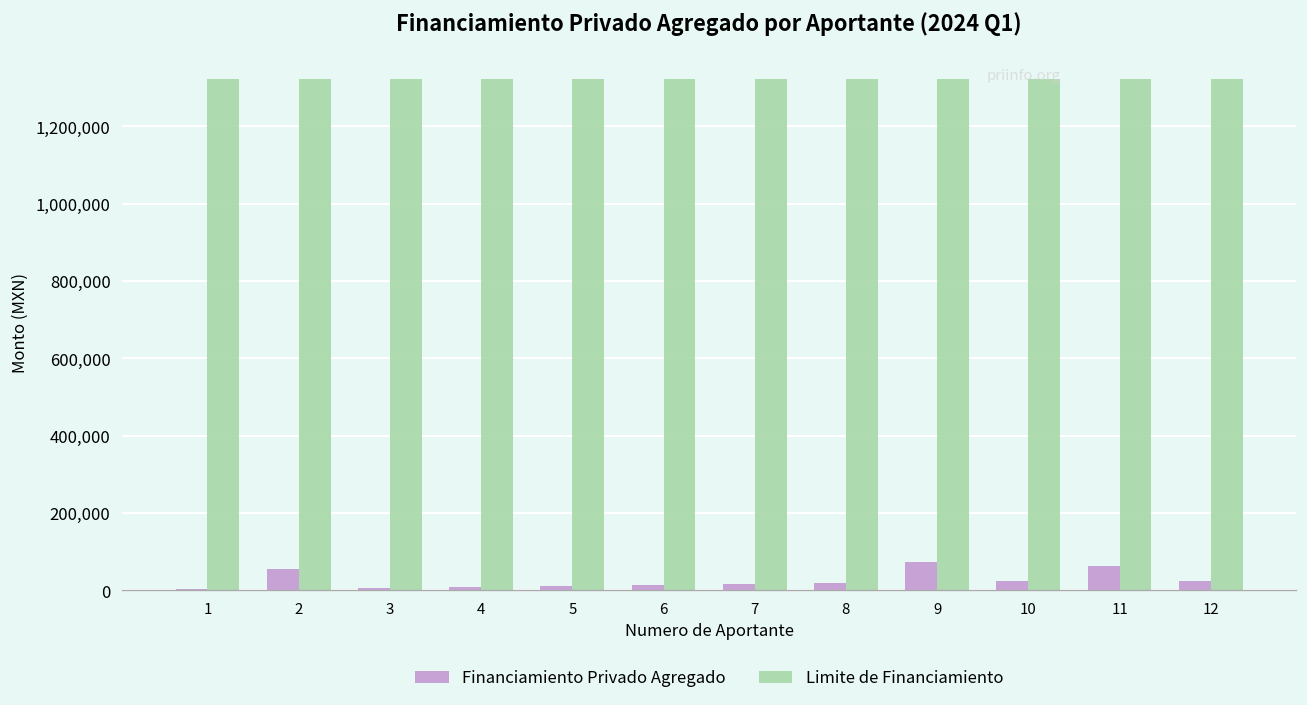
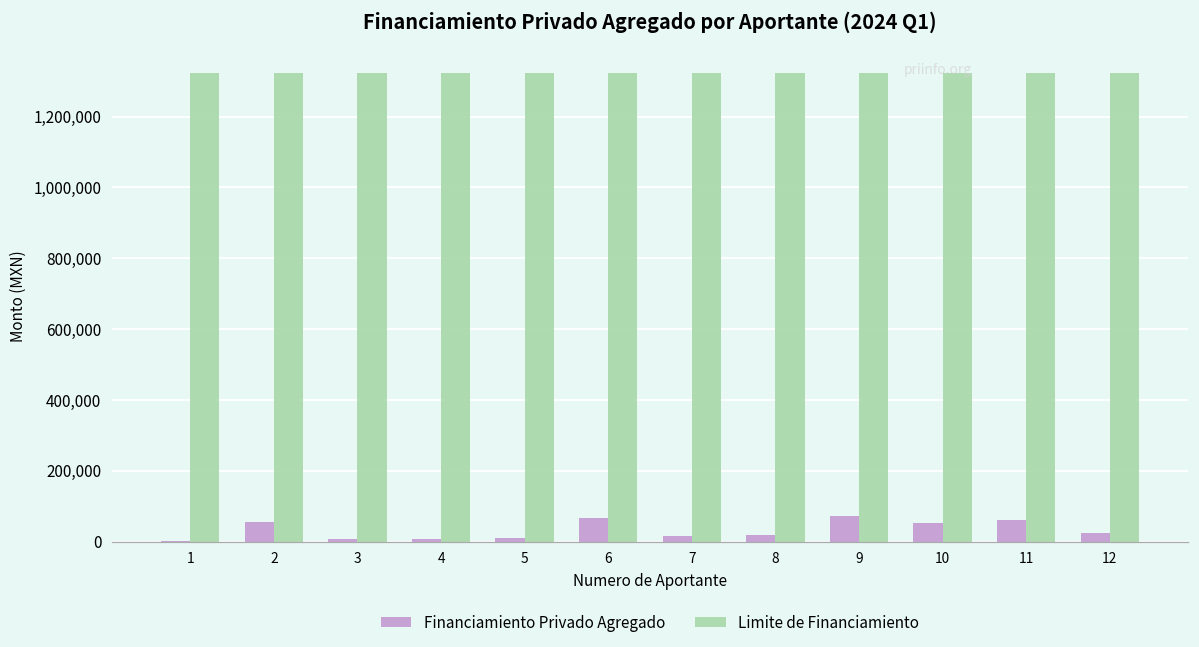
Financiamiento Privado Agregado, 6: 10,000 -> 70,000
Financiamiento Privado Agregado, 10: 20,000 -> 50,000
